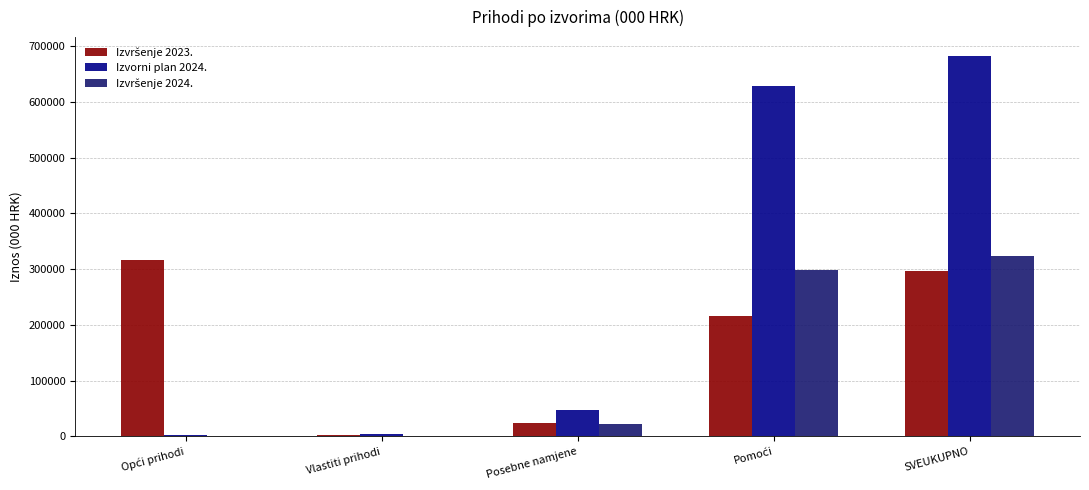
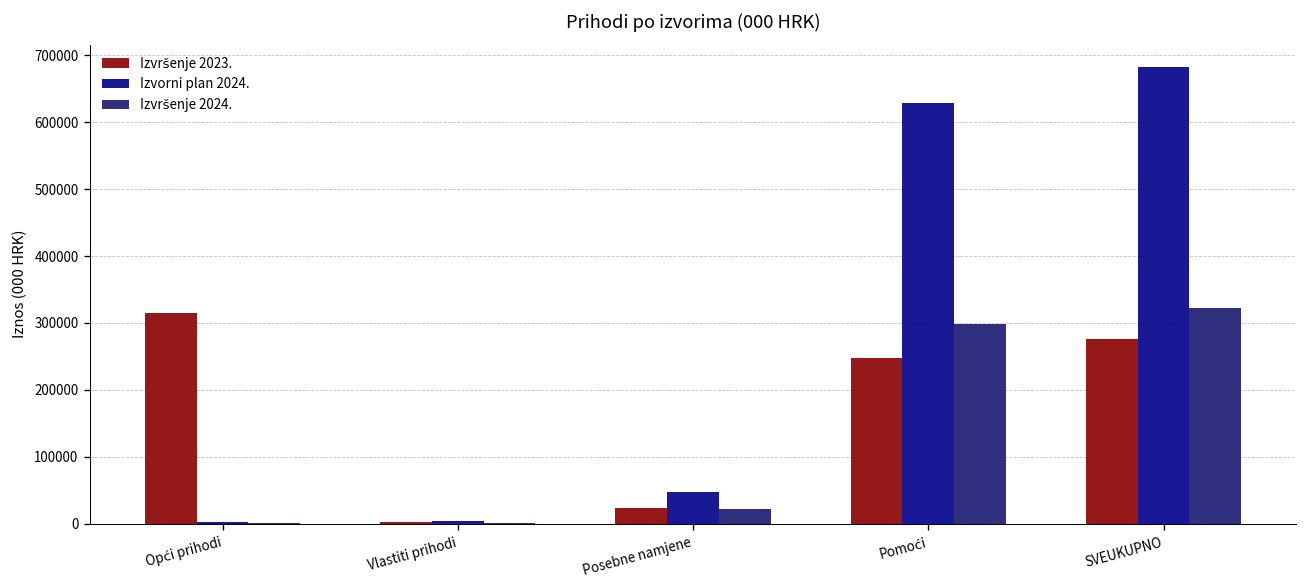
Izvršenje 2023., Pomoći: 220000 -> 250000
Izvršenje 2023., SVEUKUPNO: 300000 -> 280000
